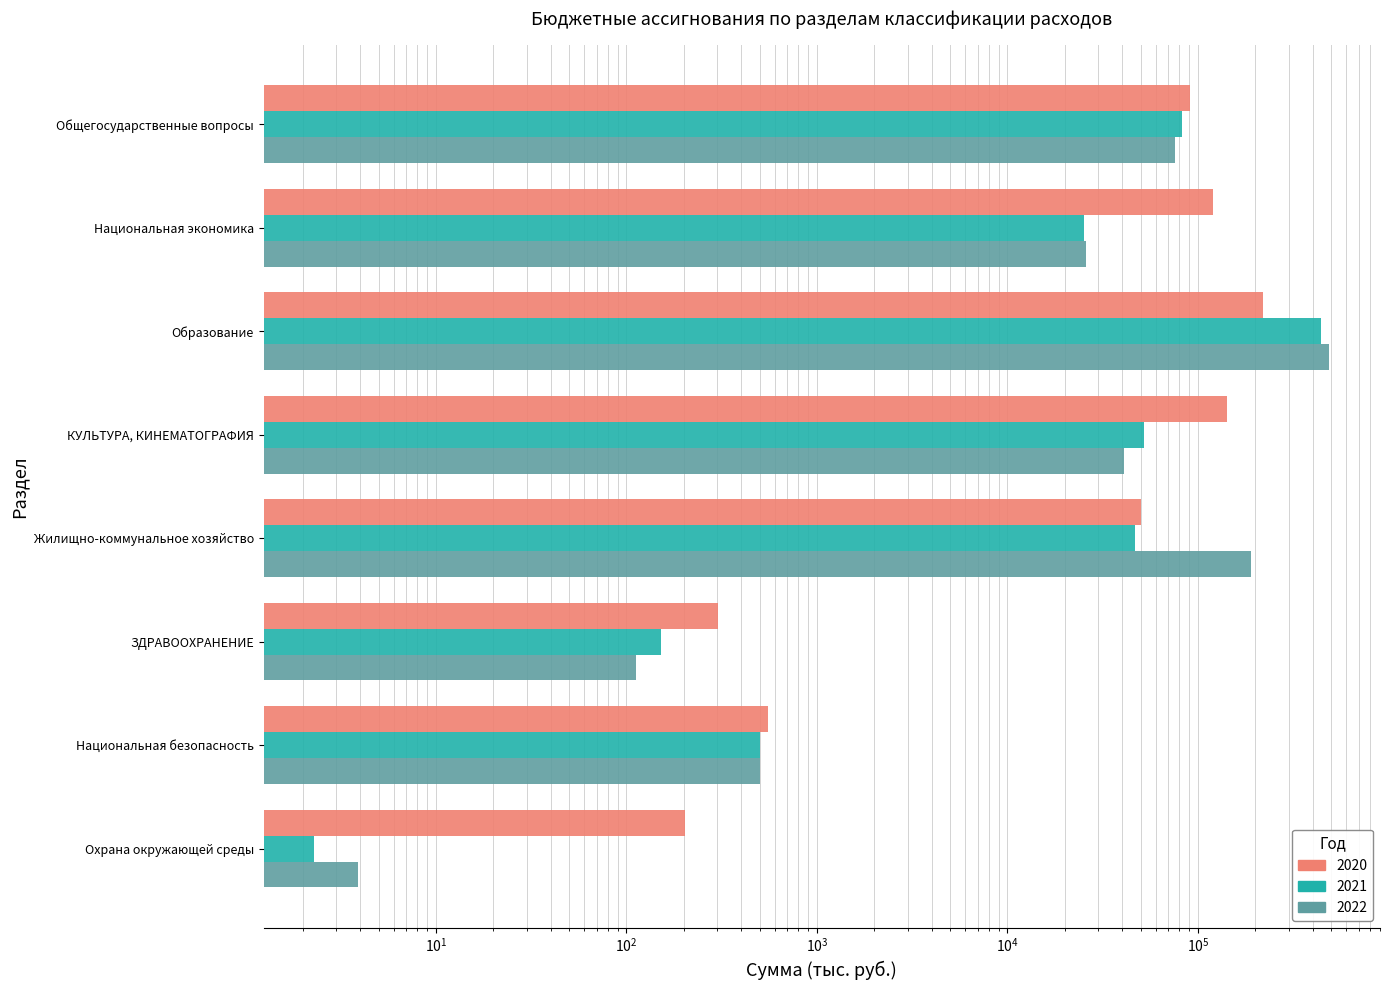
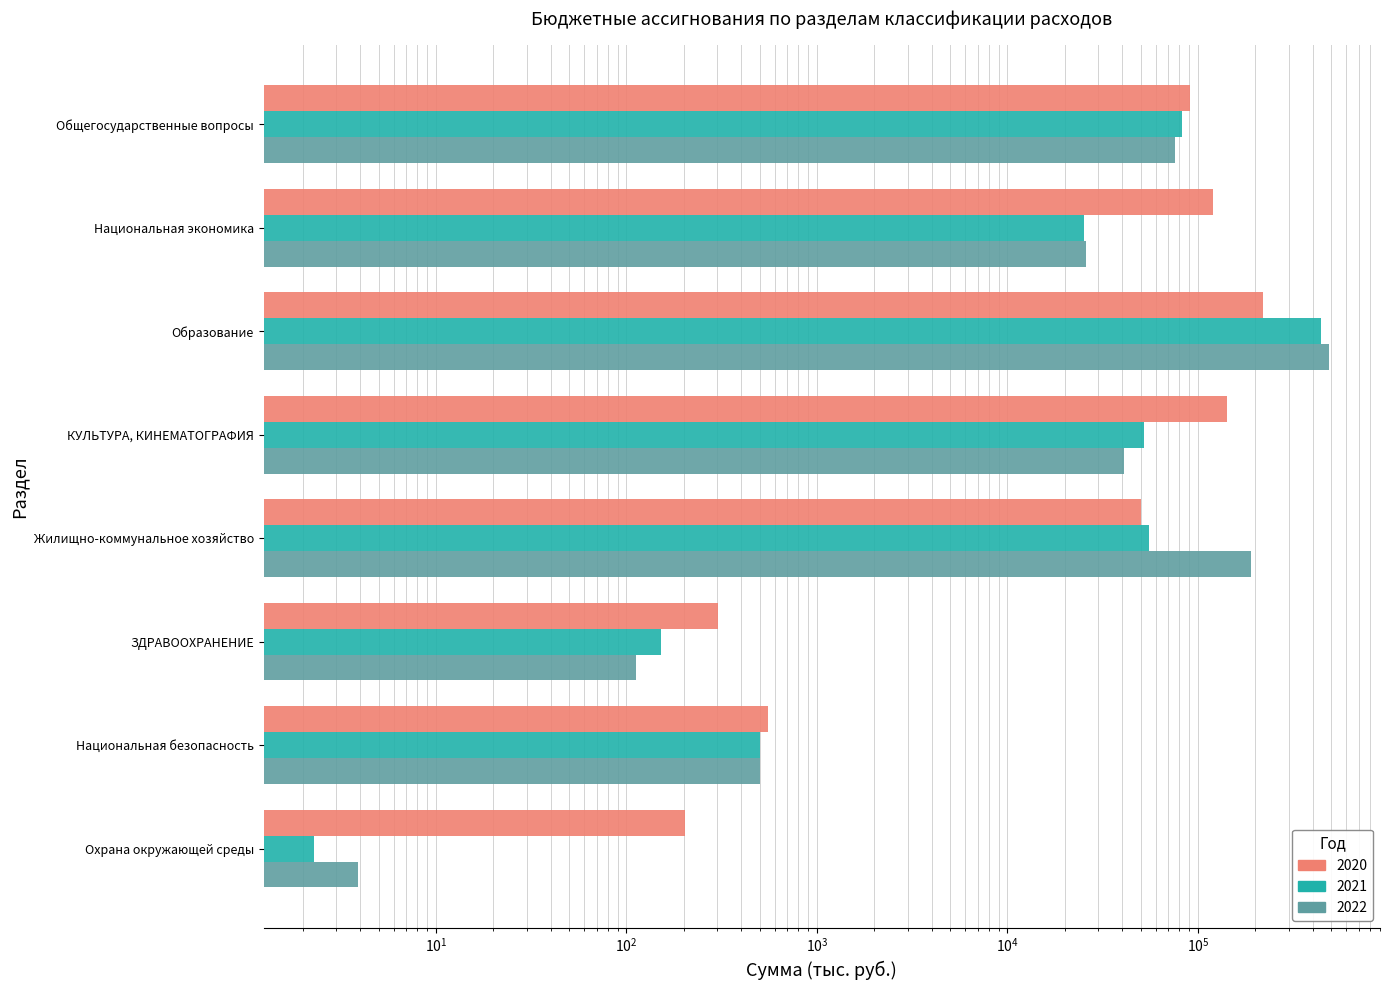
2021, Жилищно-коммунальное хозяйство: 47000 -> 55000
